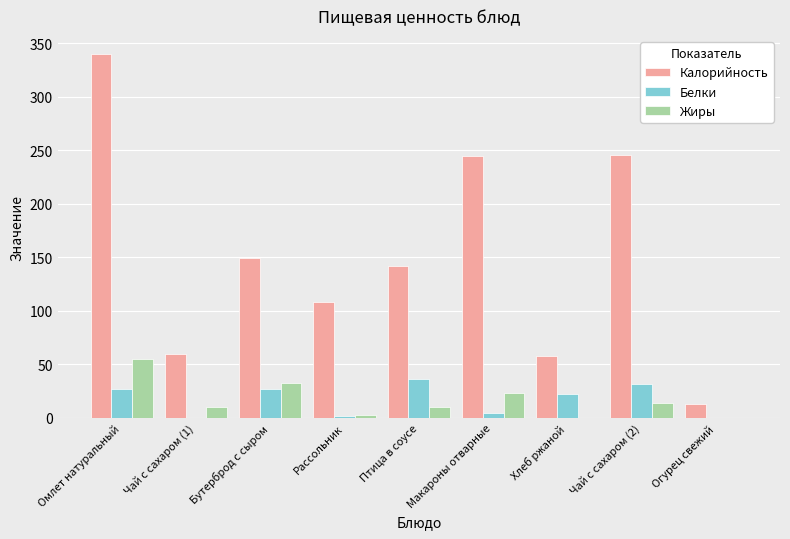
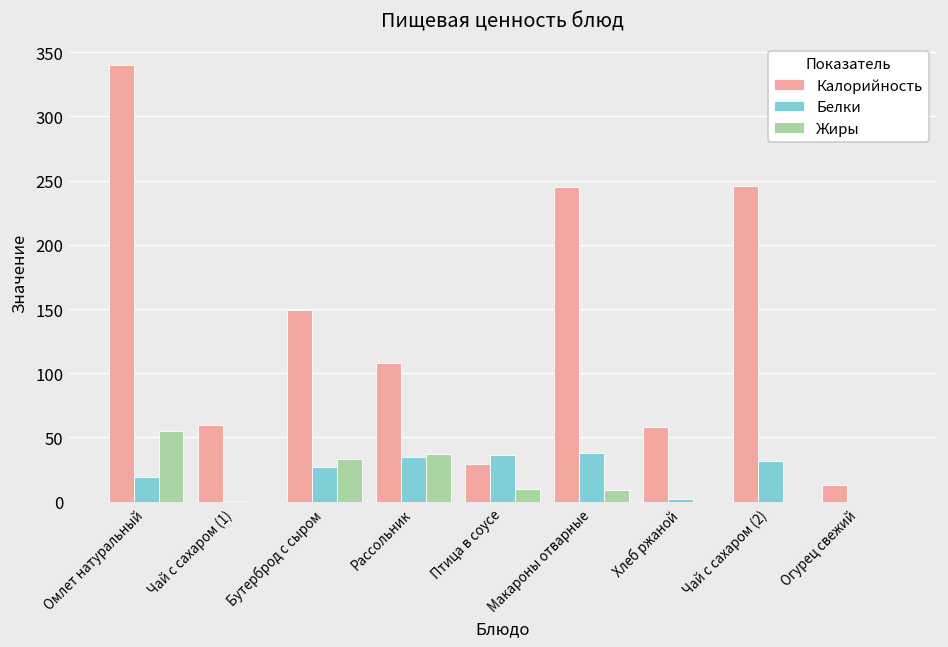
Белки, Омлет натуральный: 27 -> 19
Жиры, Чай с сахаром (1): 10 -> 0
Белки, Рассольник: 2 -> 35
Жиры, Рассольник: 3 -> 37
Калорийность, Птица в соусе: 142 -> 29
Белки, Макароны отварные: 5 -> 38
Жиры, Макароны отварные: 23 -> 9
Белки, Хлеб ржаной: 22 -> 2
Жиры, Чай с сахаром (2): 14 -> 0
